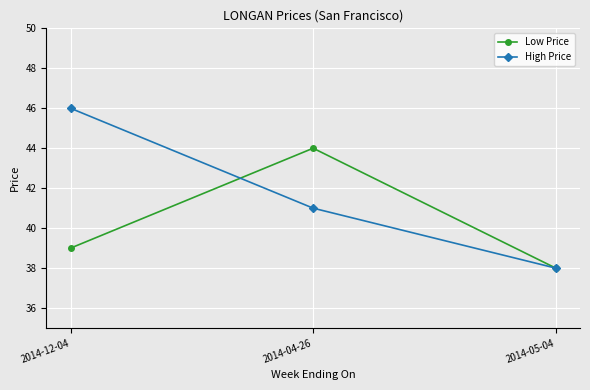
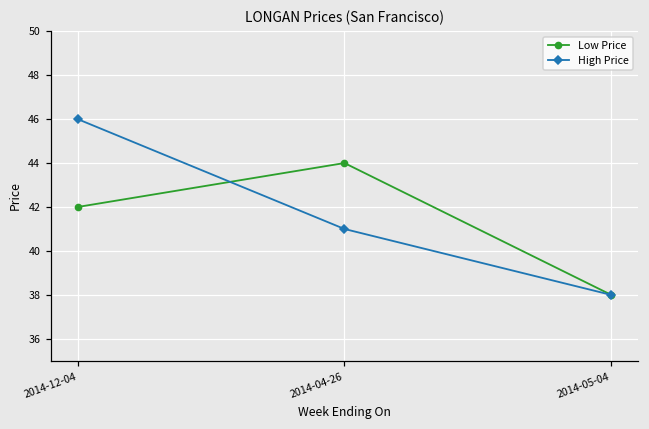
Low Price, 2014-12-04: 39 -> 42
